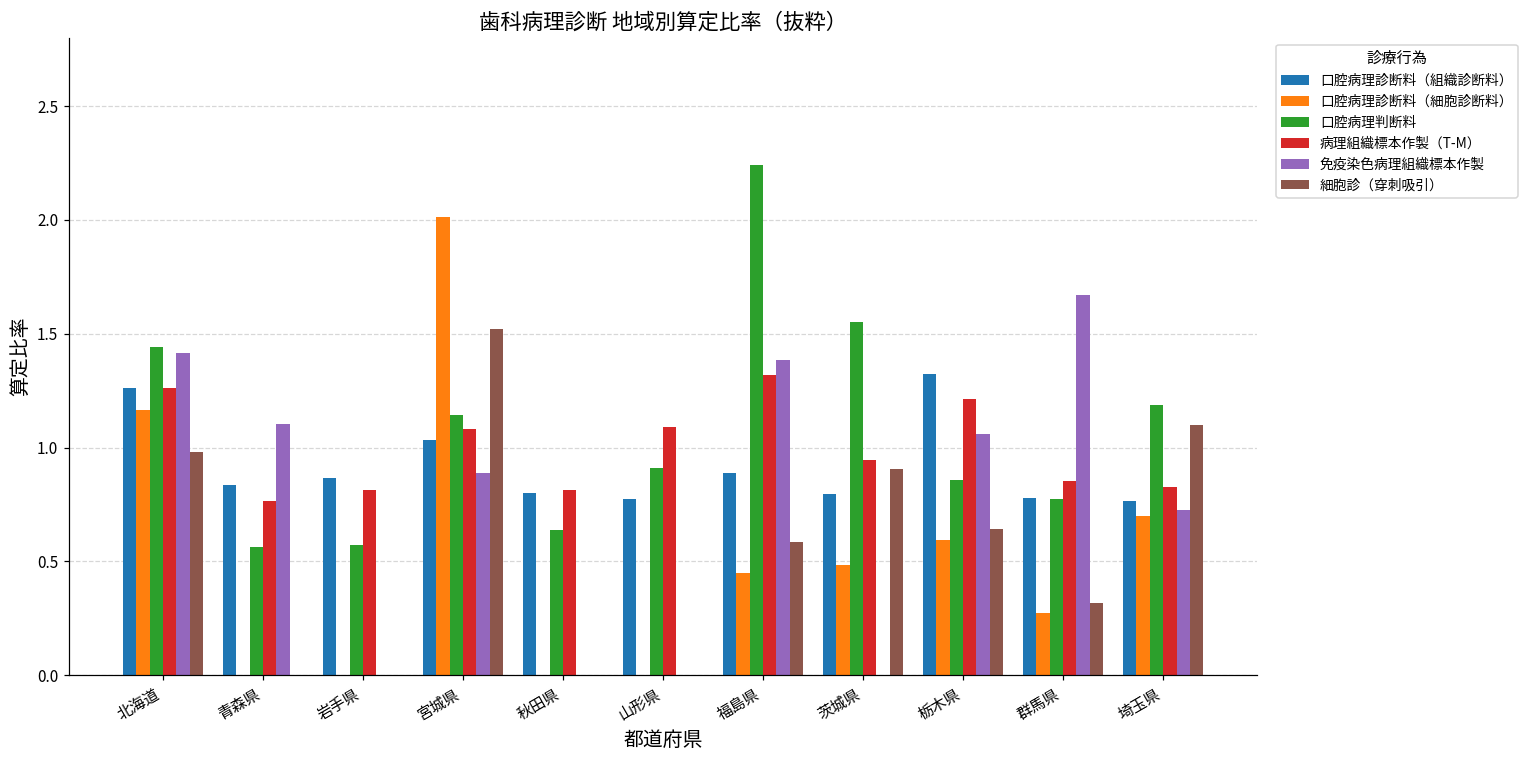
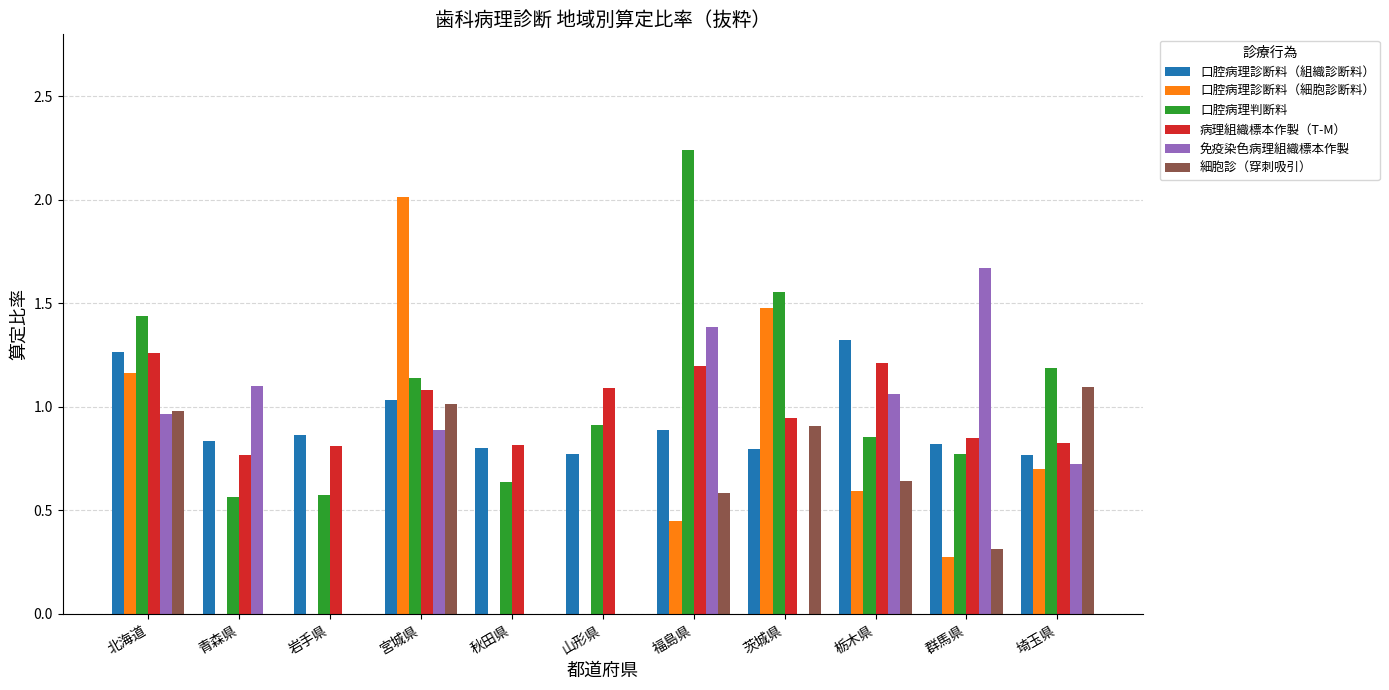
免疫染色病理組織標本作製, 北海道: 1.42 -> 0.97
細胞診（穿刺吸引）, 宮城県: 1.52 -> 1.02
病理組織標本作製（T-M）, 福島県: 1.32 -> 1.20
口腔病理診断料（細胞診断料）, 茨城県: 0.49 -> 1.48
口腔病理診断料（組織診断料）, 群馬県: 0.78 -> 0.82
